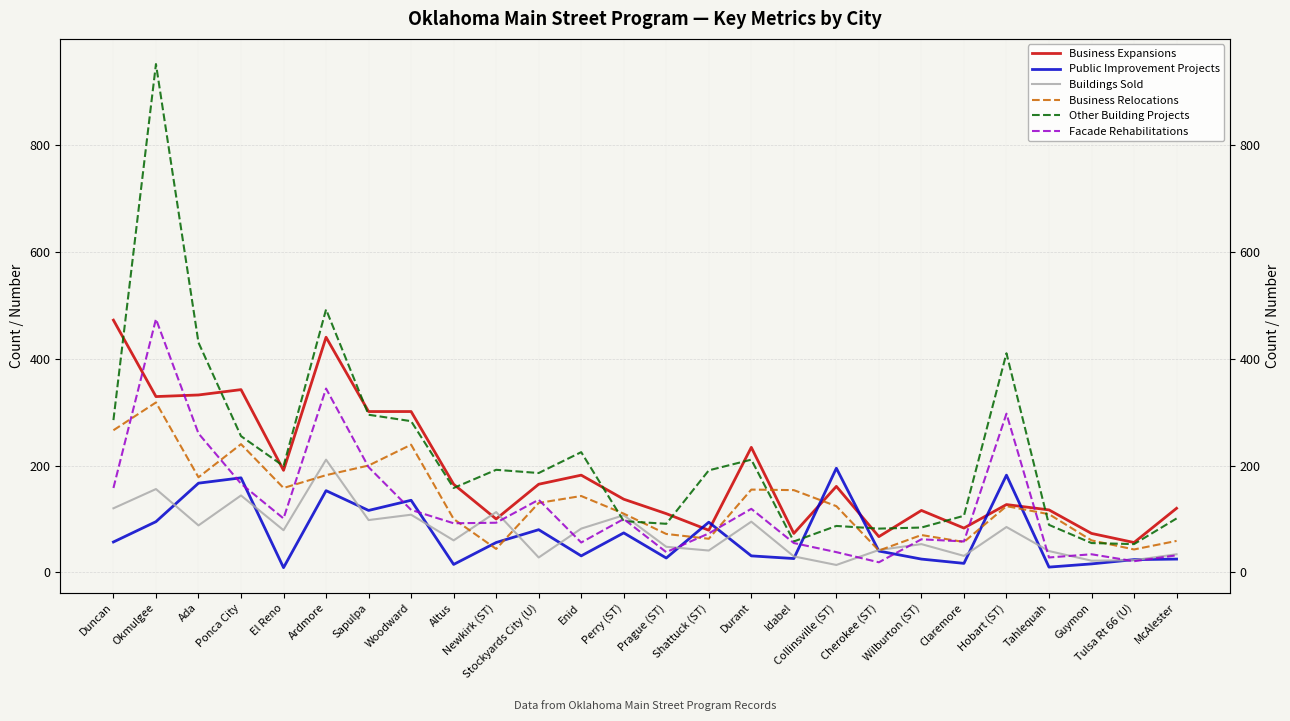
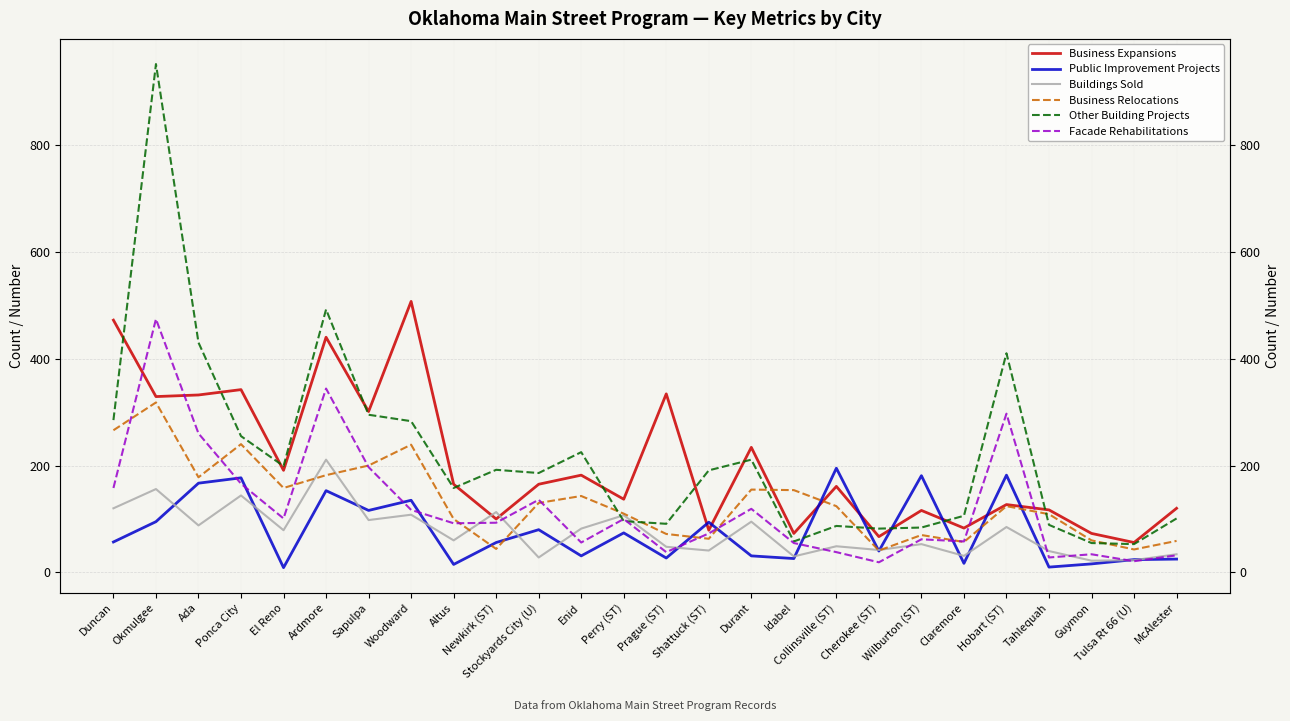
Business Expansions, Woodward: 300 -> 510
Business Expansions, Prague (ST): 110 -> 330
Buildings Sold, Collinsville (ST): 10 -> 50
Public Improvement Projects, Wilburton (ST): 30 -> 180
